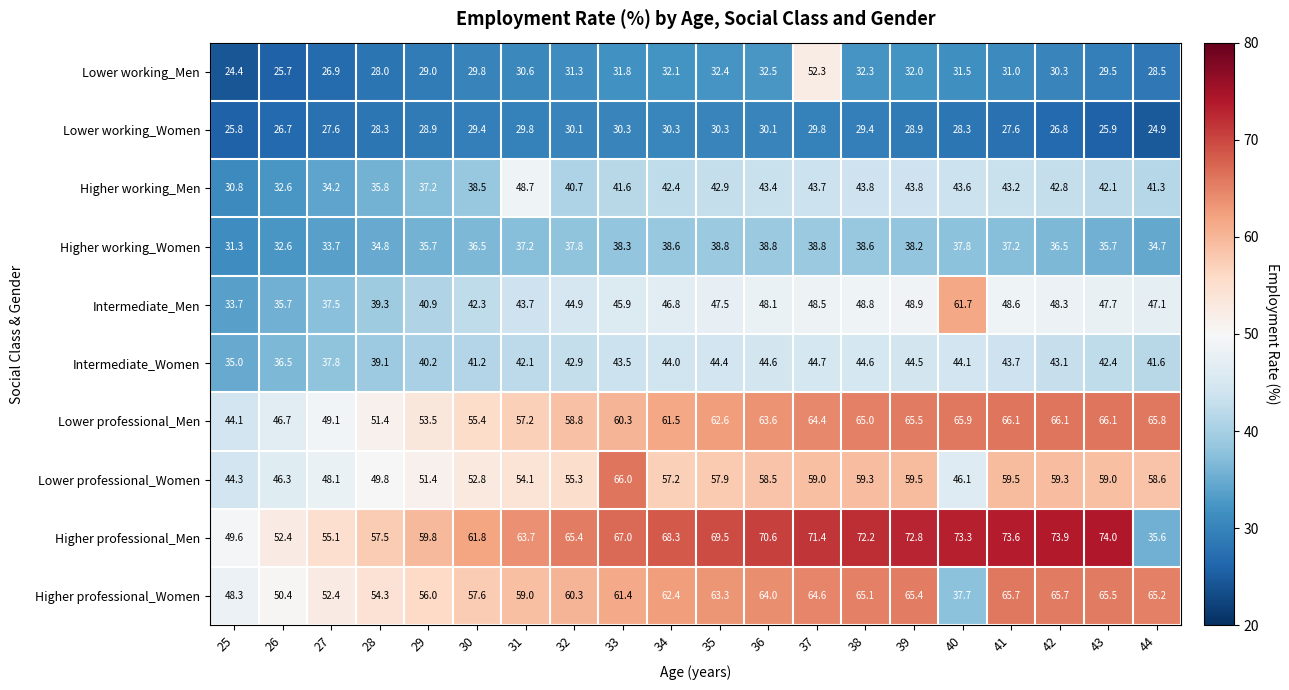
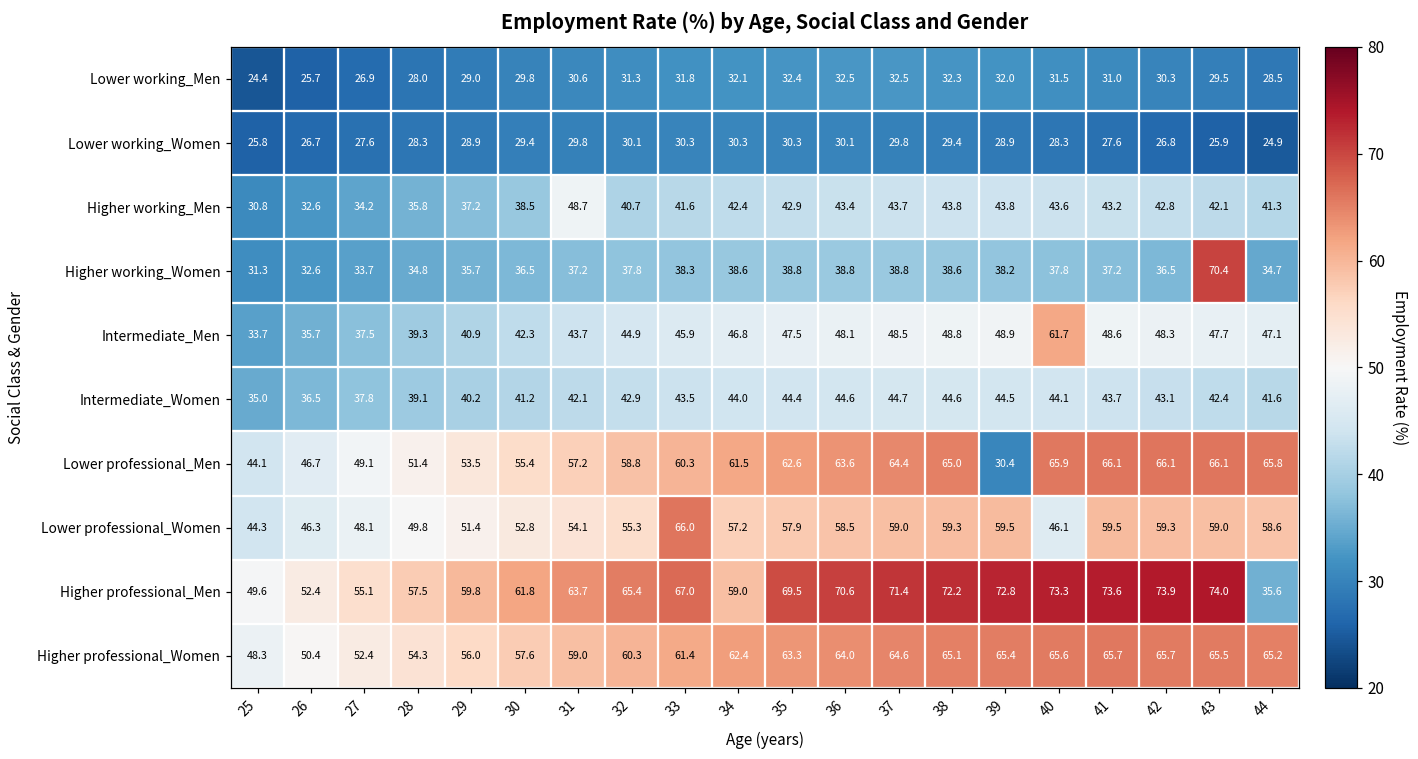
Lower working_Men, 37: 52.3 -> 32.5
Higher working_Women, 43: 35.7 -> 70.4
Lower professional_Men, 39: 65.5 -> 30.4
Higher professional_Men, 34: 68.3 -> 59.0
Higher professional_Women, 40: 37.7 -> 65.6
